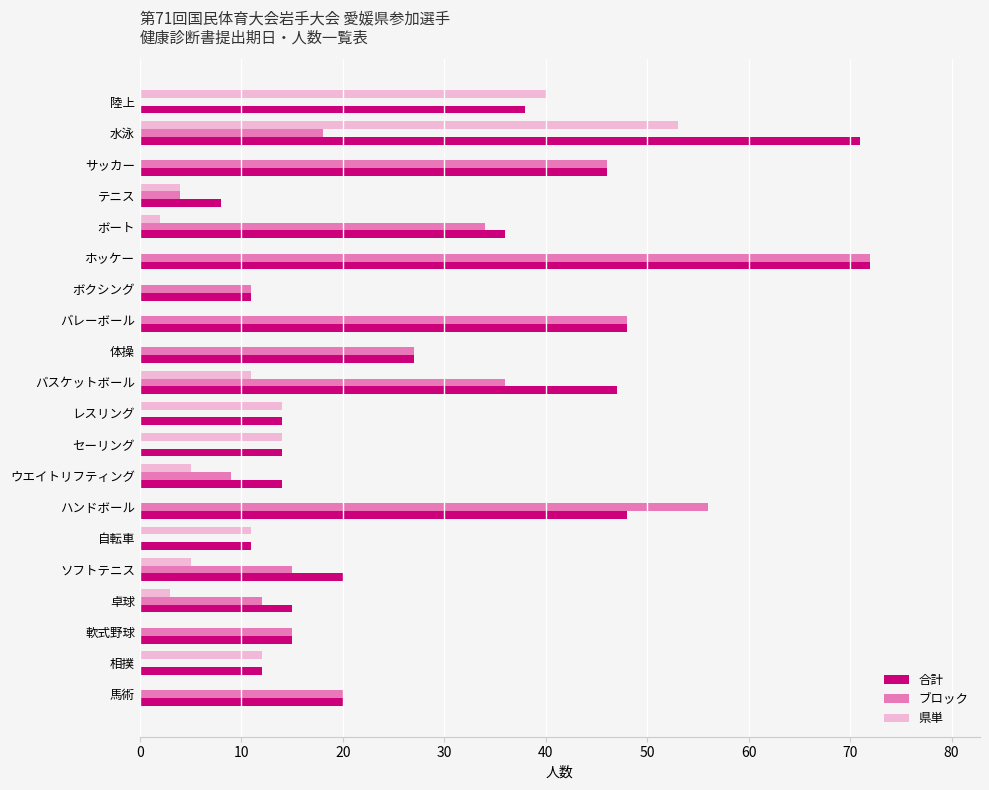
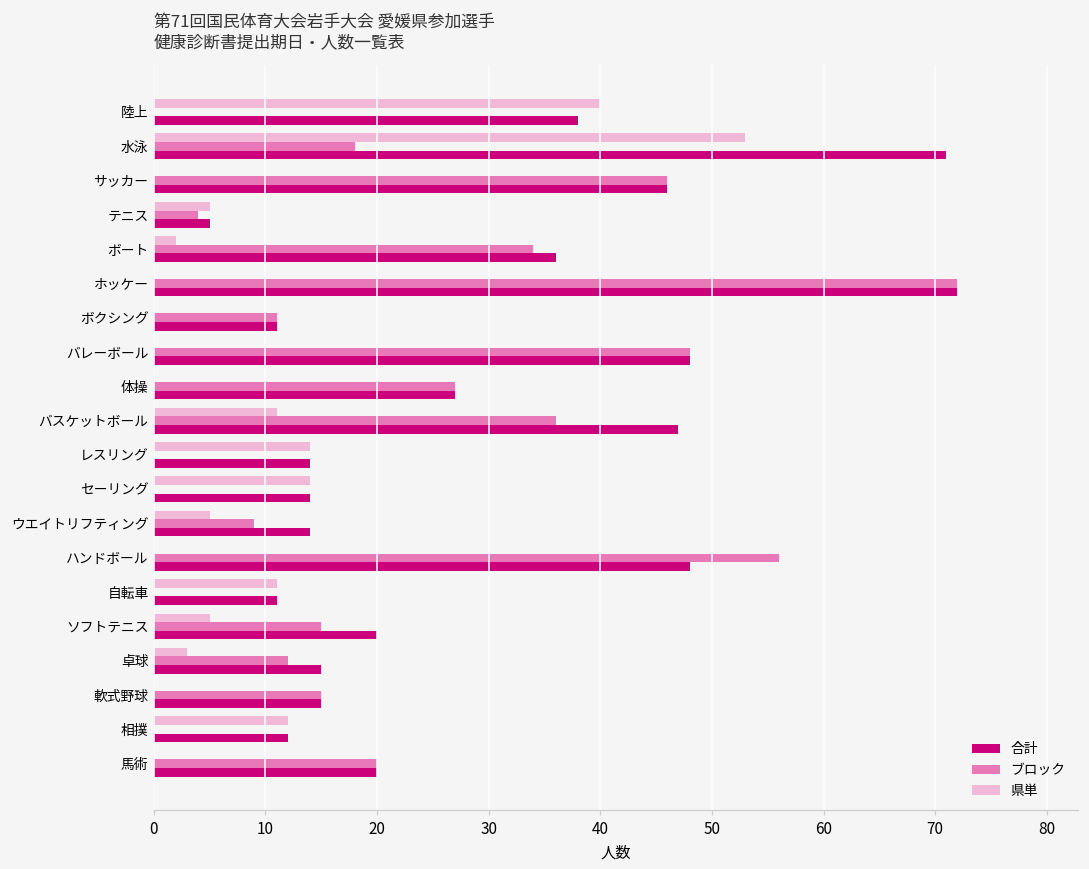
県単, テニス: 4 -> 5
合計, テニス: 8 -> 5
